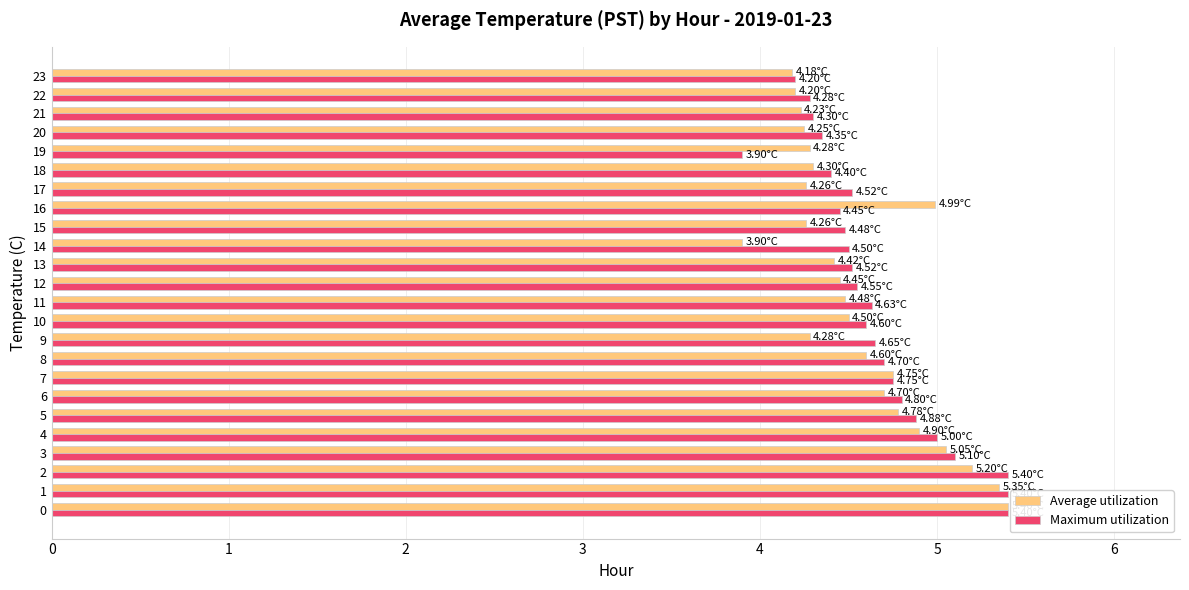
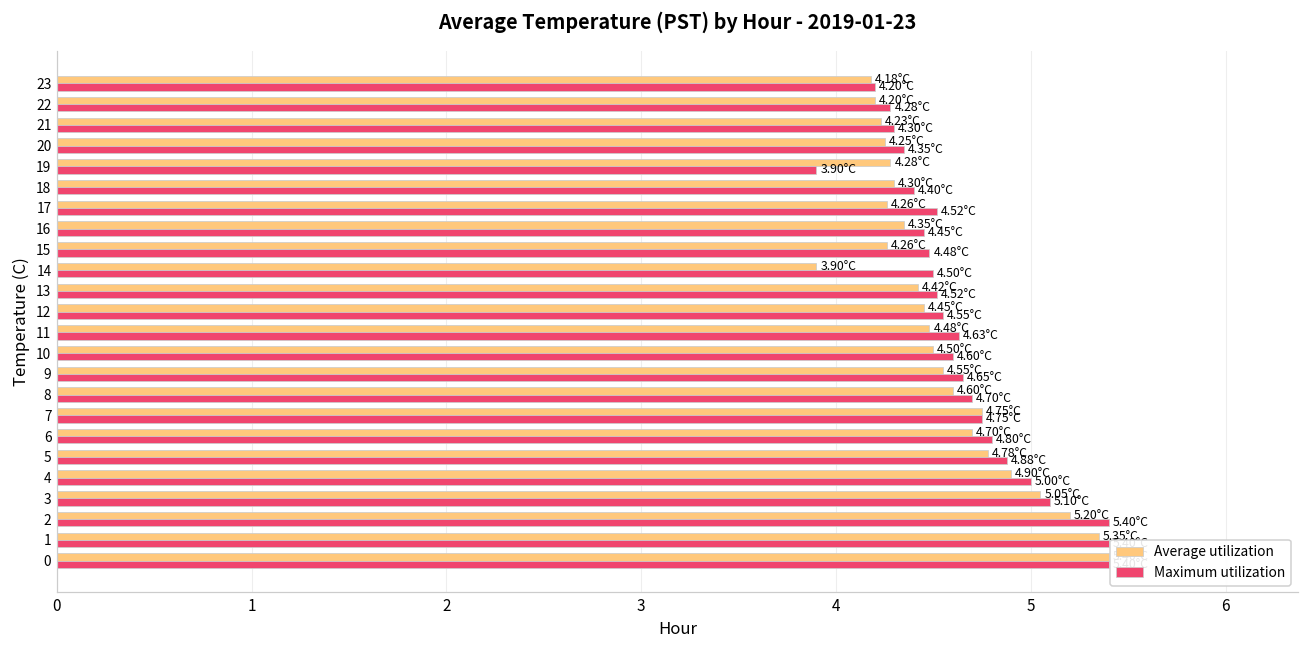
Average utilization, 16: 4.99°C -> 4.35°C
Average utilization, 9: 4.28°C -> 4.55°C
